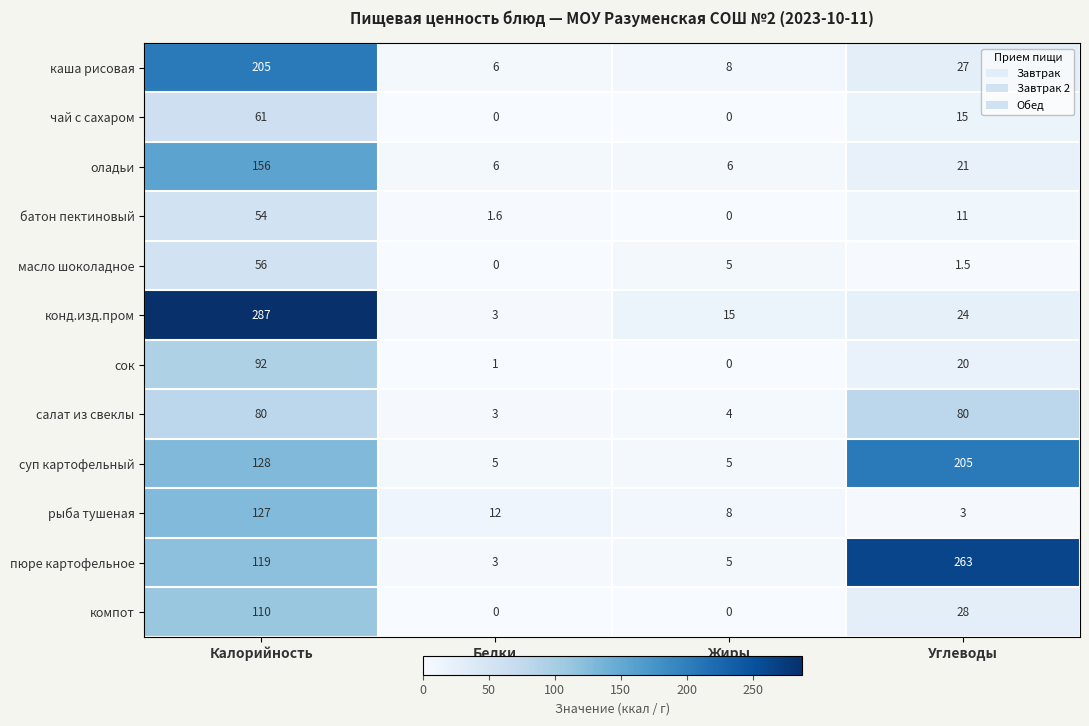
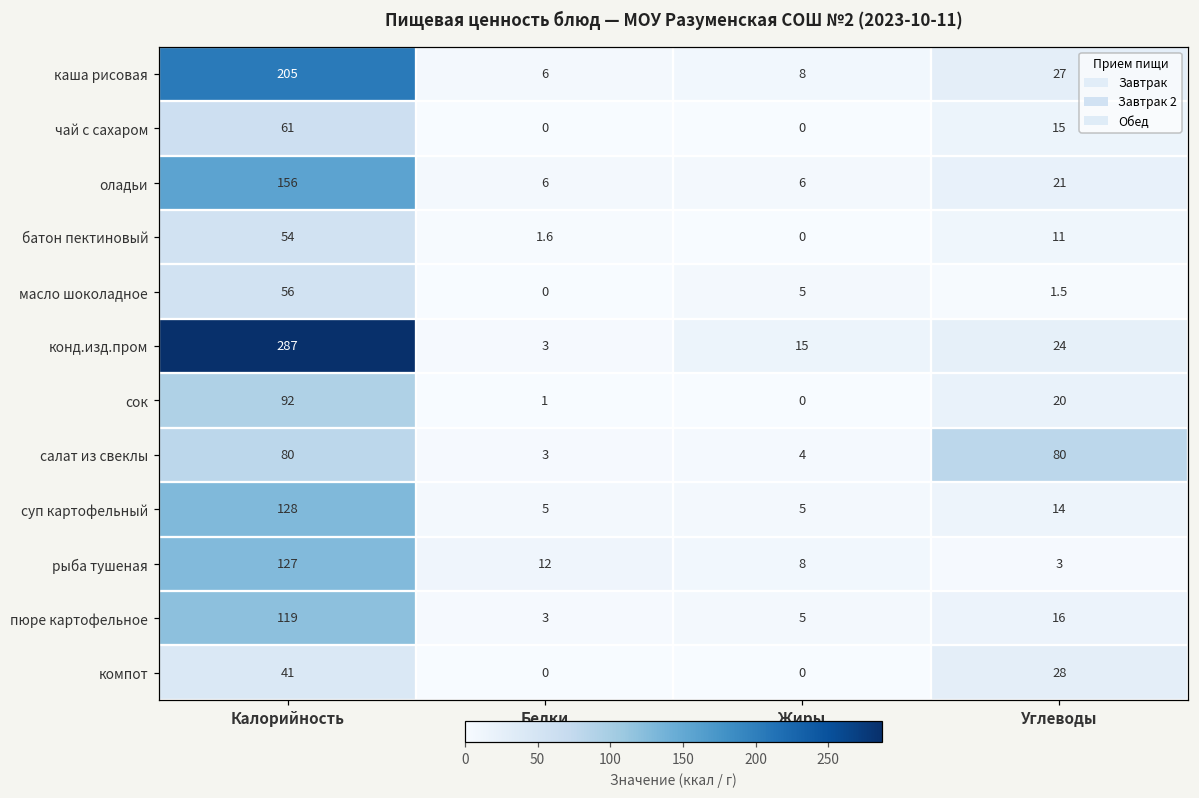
суп картофельный, Углеводы: 205 -> 14
пюре картофельное, Углеводы: 263 -> 16
компот, Калорийность: 110 -> 41
